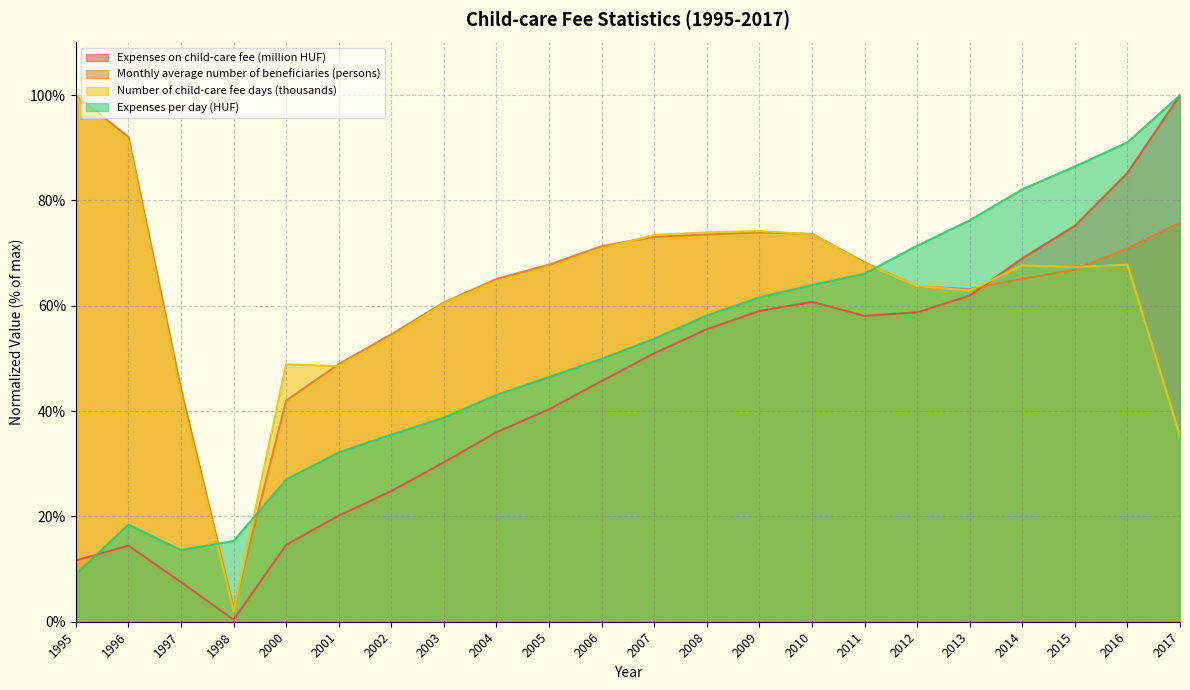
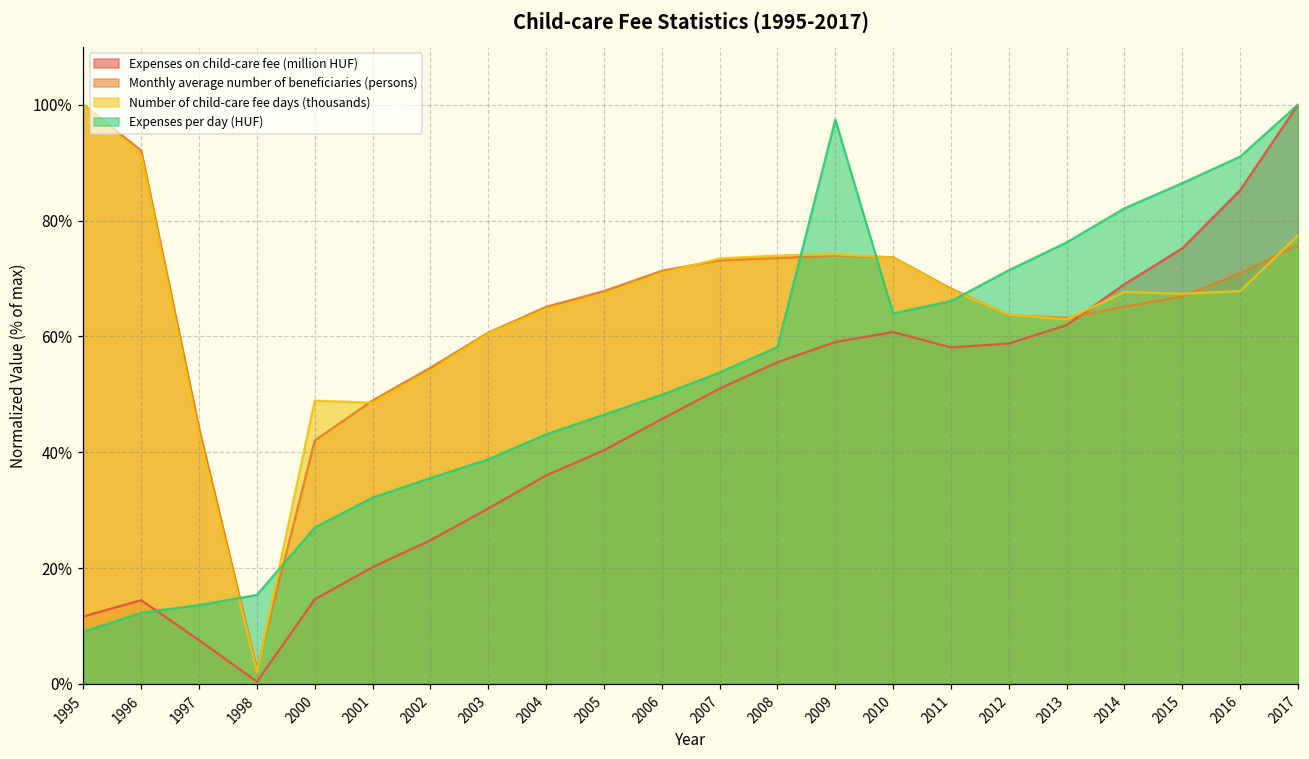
Expenses per day (HUF), 1996: 18% -> 12%
Expenses per day (HUF), 2009: 62% -> 97%
Number of child-care fee days (thousands), 2017: 35% -> 77%
